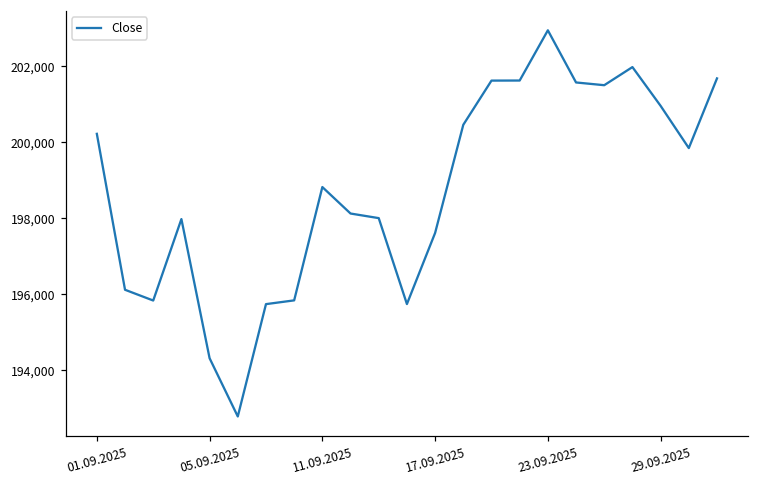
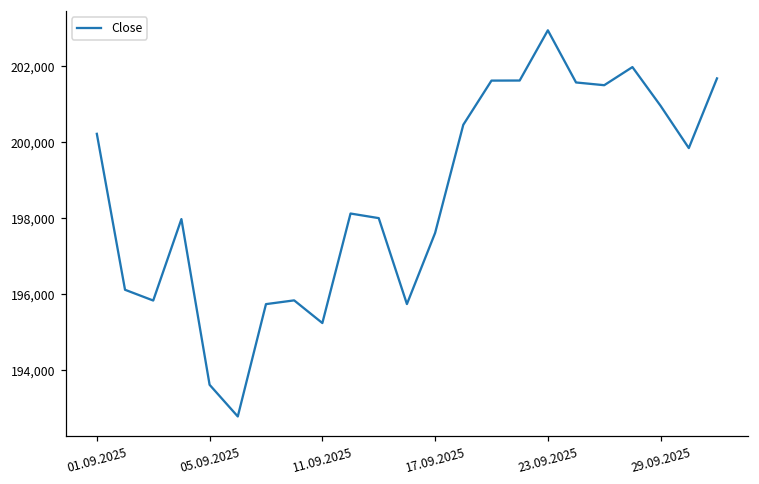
05.09.2025: 194,300 -> 193,600
11.09.2025: 198,800 -> 195,200
